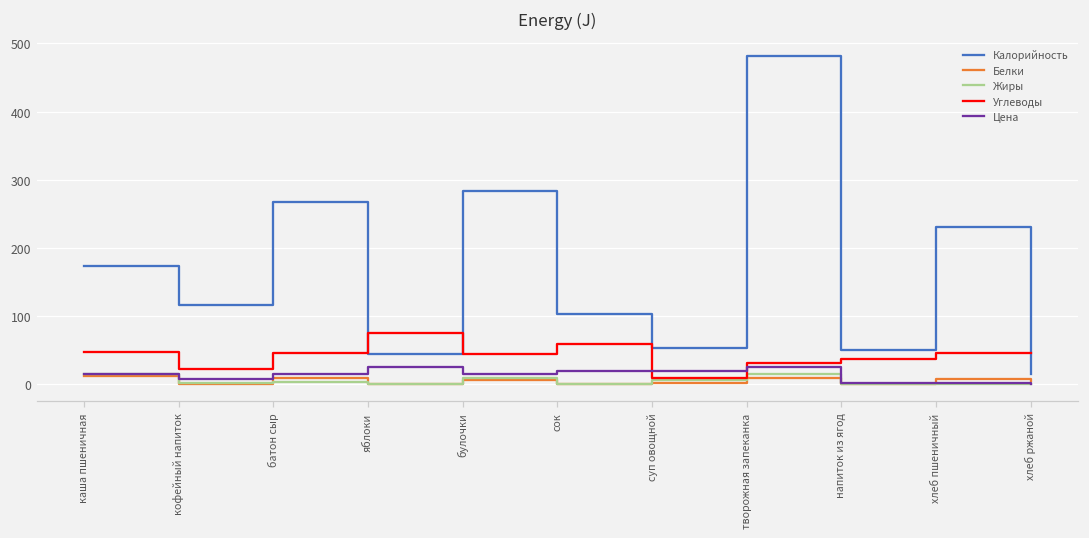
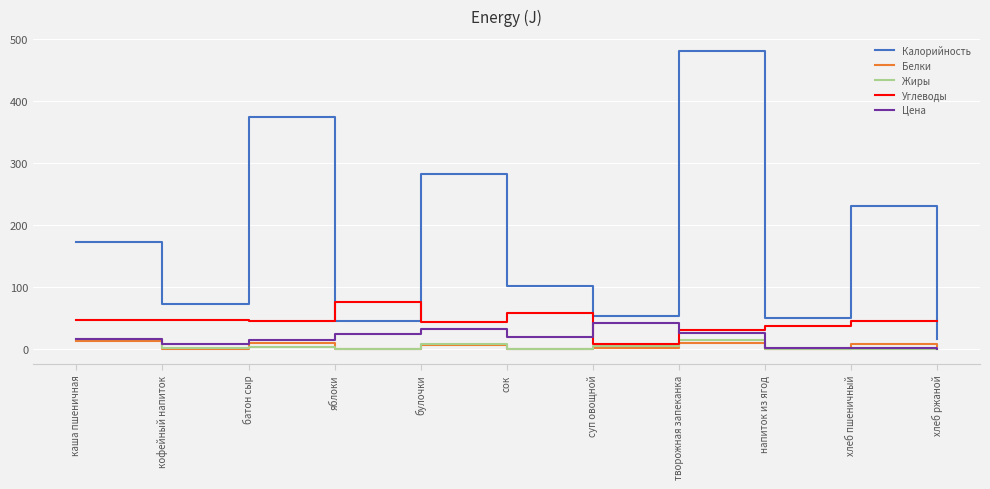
Калорийность, кофейный напиток: 120 -> 70
Углеводы, кофейный напиток: 20 -> 50
Калорийность, батон сыр: 270 -> 370
Цена, булочки: 20 -> 30
Цена, суп овощной: 20 -> 40
